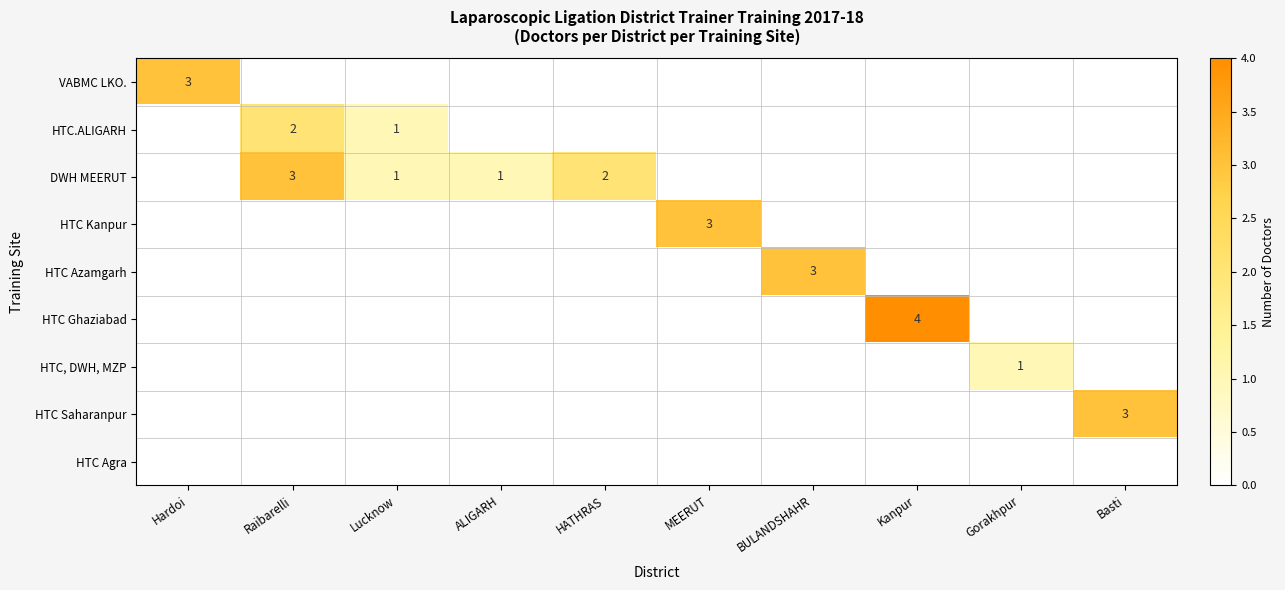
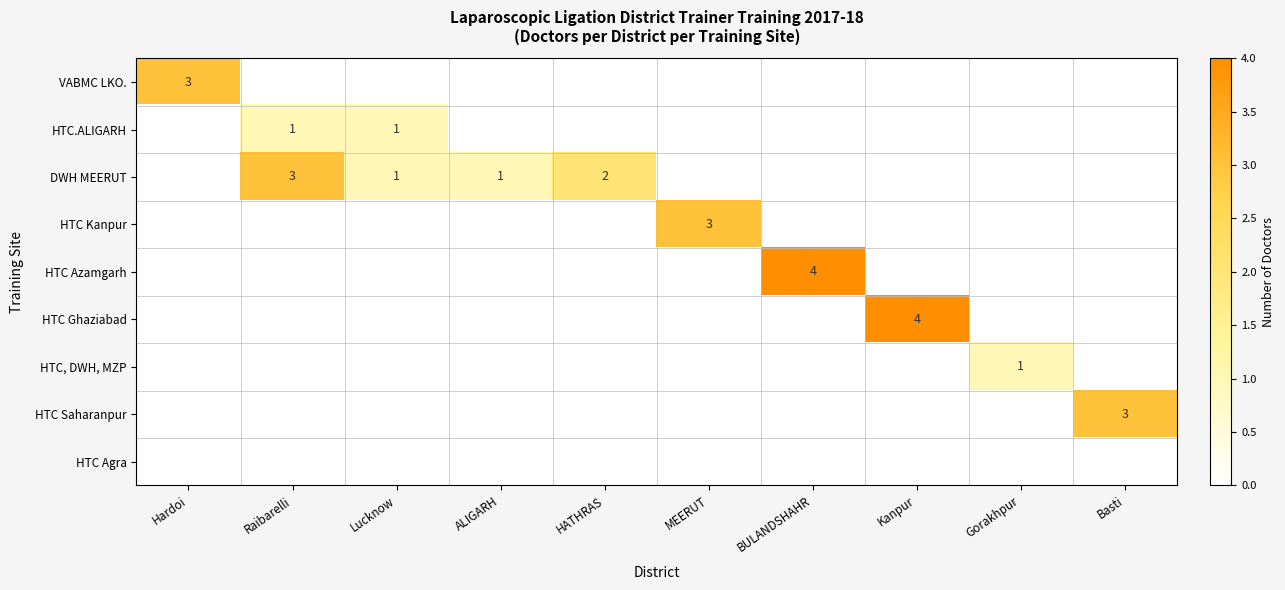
HTC.ALIGARH, Raibarelli: 2 -> 1
HTC Azamgarh, BULANDSHAHR: 3 -> 4
